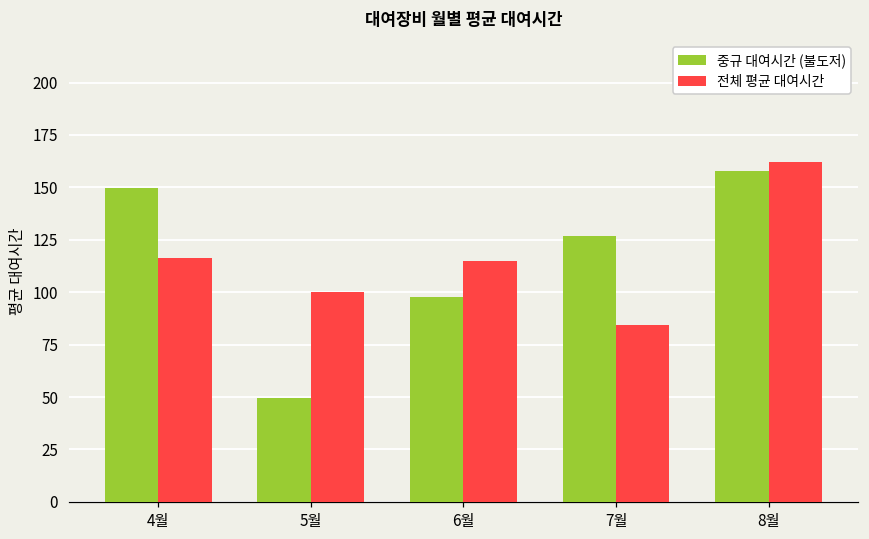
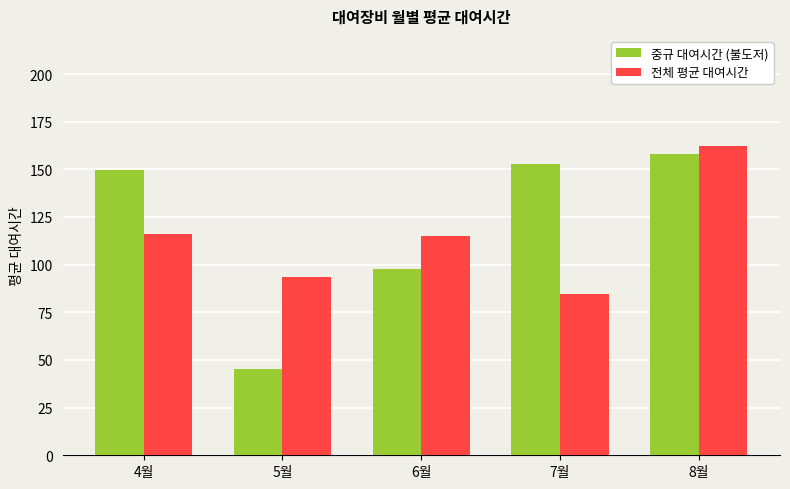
중규 대여시간 (불도저), 5월: 50 -> 45
전체 평균 대여시간, 5월: 100 -> 93
중규 대여시간 (불도저), 7월: 127 -> 153
